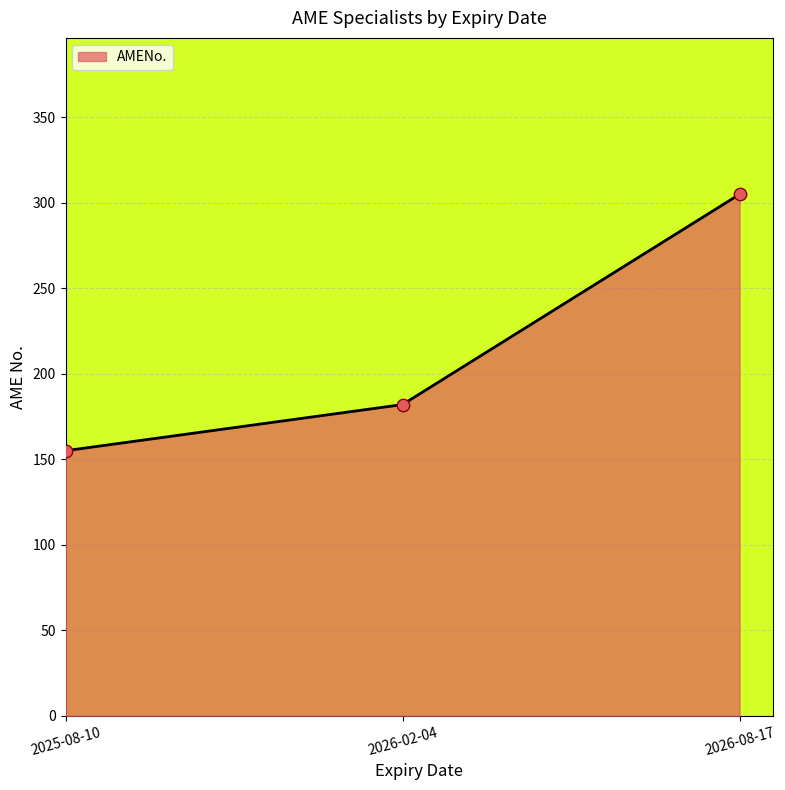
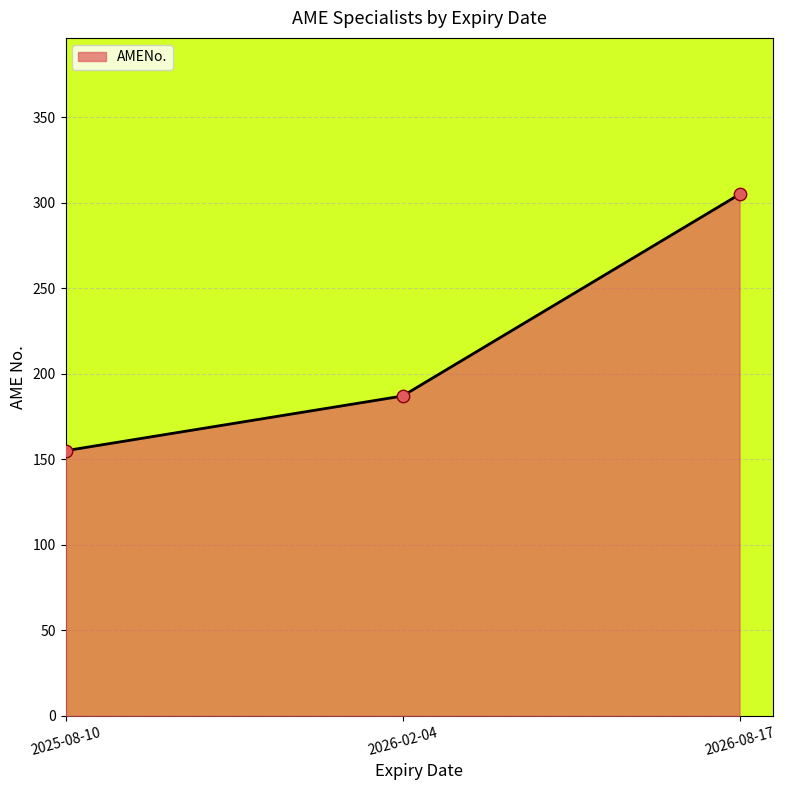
2026-02-04: 182 -> 187
